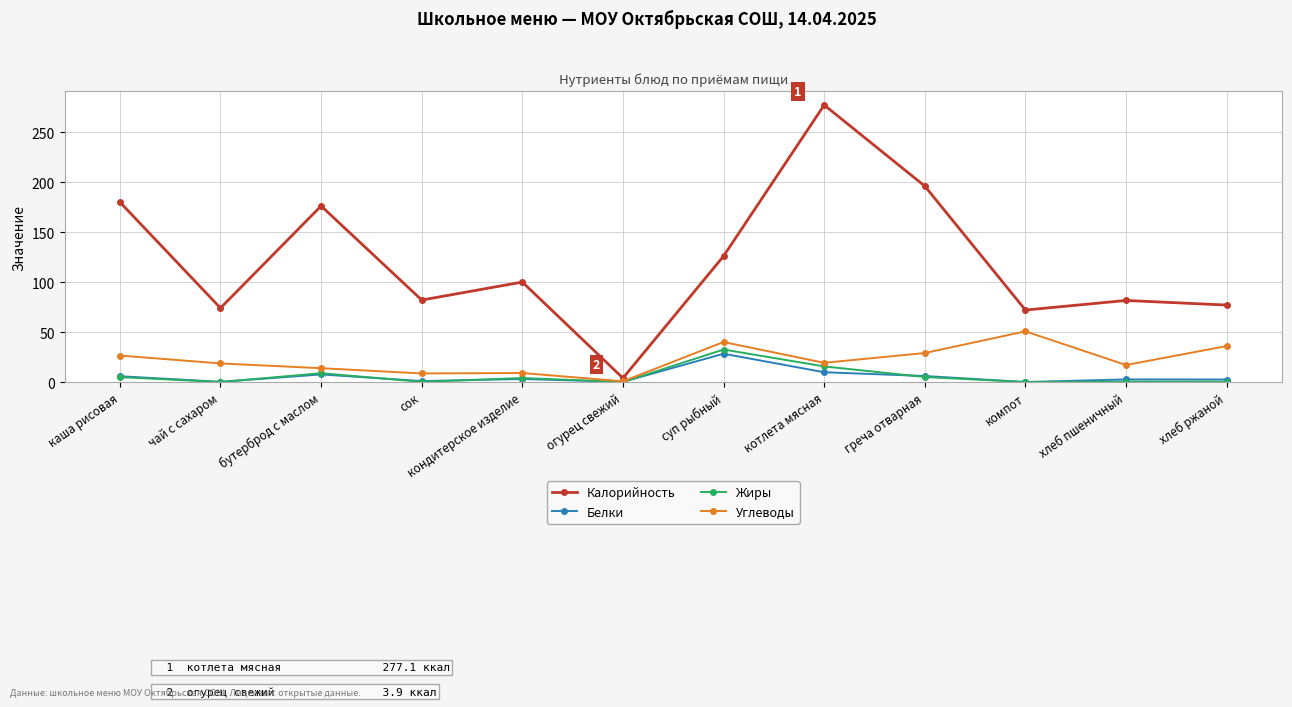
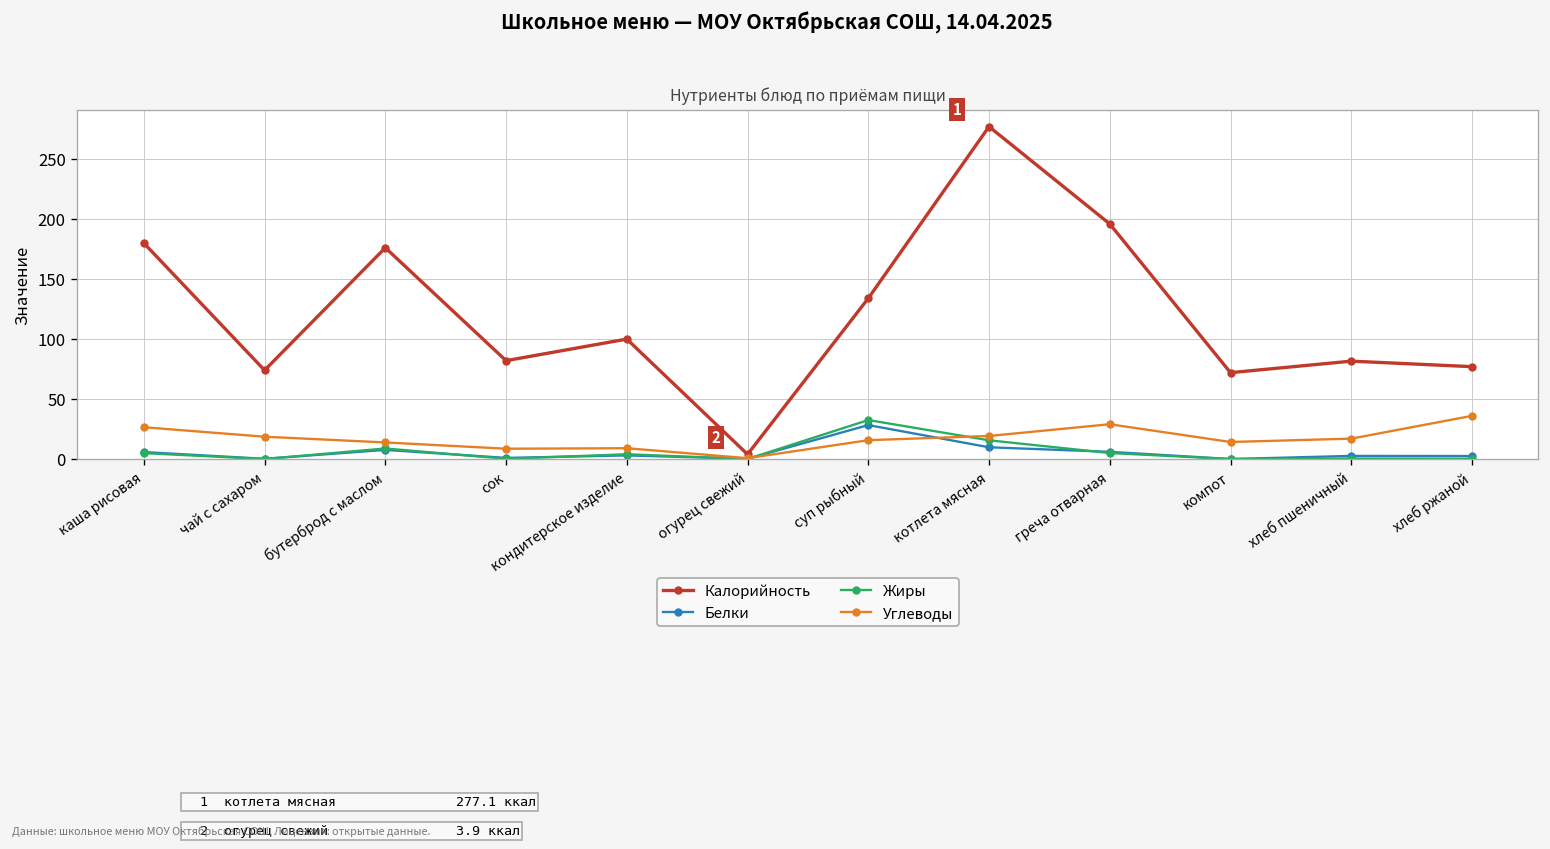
Калорийность, суп рыбный: 126 -> 134
Углеводы, суп рыбный: 40 -> 20
Углеводы, компот: 50 -> 10
